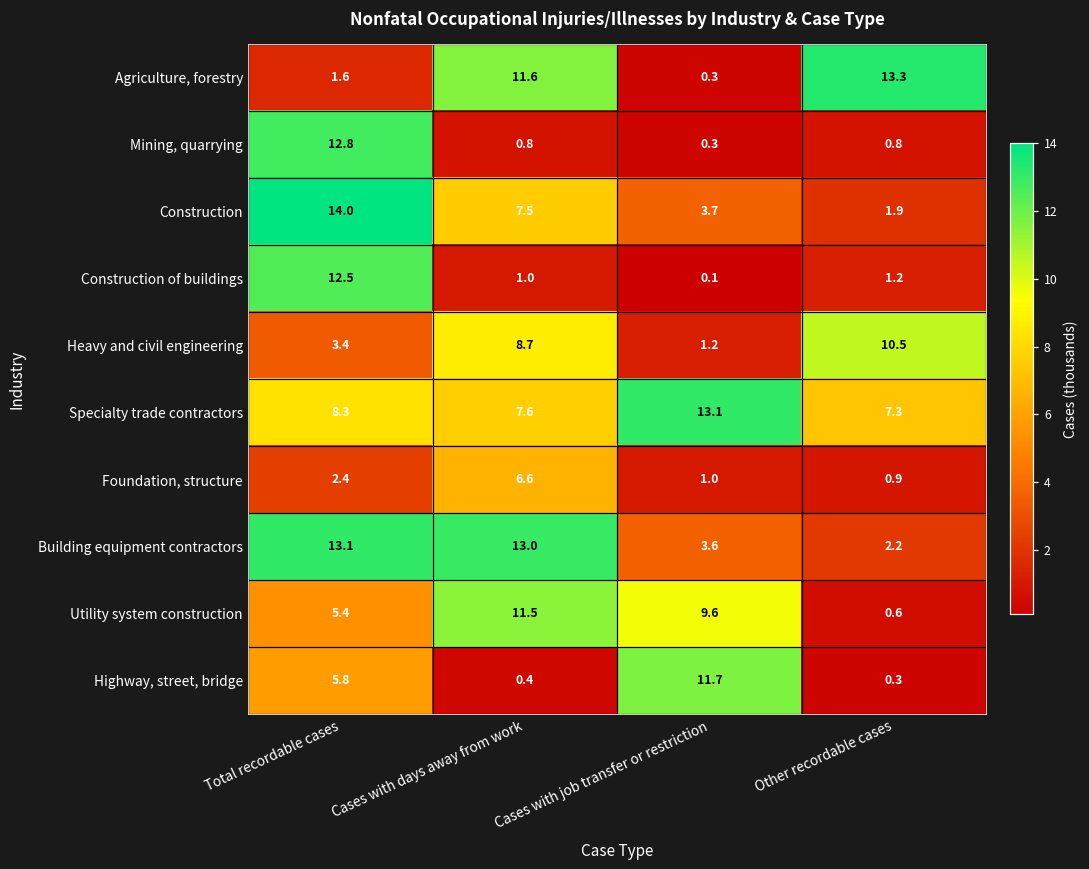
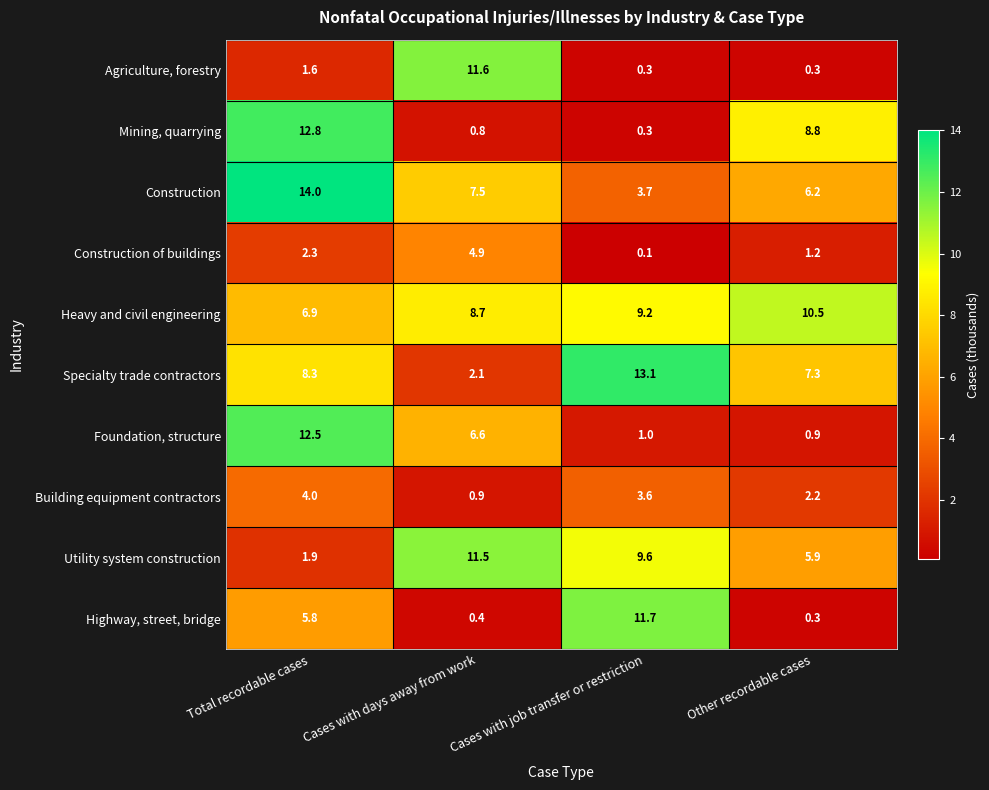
Agriculture, forestry, Other recordable cases: 13.3 -> 0.3
Mining, quarrying, Other recordable cases: 0.8 -> 8.8
Construction, Other recordable cases: 1.9 -> 6.2
Construction of buildings, Total recordable cases: 12.5 -> 2.3
Construction of buildings, Cases with days away from work: 1.0 -> 4.9
Heavy and civil engineering, Total recordable cases: 3.4 -> 6.9
Heavy and civil engineering, Cases with job transfer or restriction: 1.2 -> 9.2
Specialty trade contractors, Cases with days away from work: 7.6 -> 2.1
Foundation, structure, Total recordable cases: 2.4 -> 12.5
Building equipment contractors, Total recordable cases: 13.1 -> 4.0
Building equipment contractors, Cases with days away from work: 13.0 -> 0.9
Utility system construction, Total recordable cases: 5.4 -> 1.9
Utility system construction, Other recordable cases: 0.6 -> 5.9
